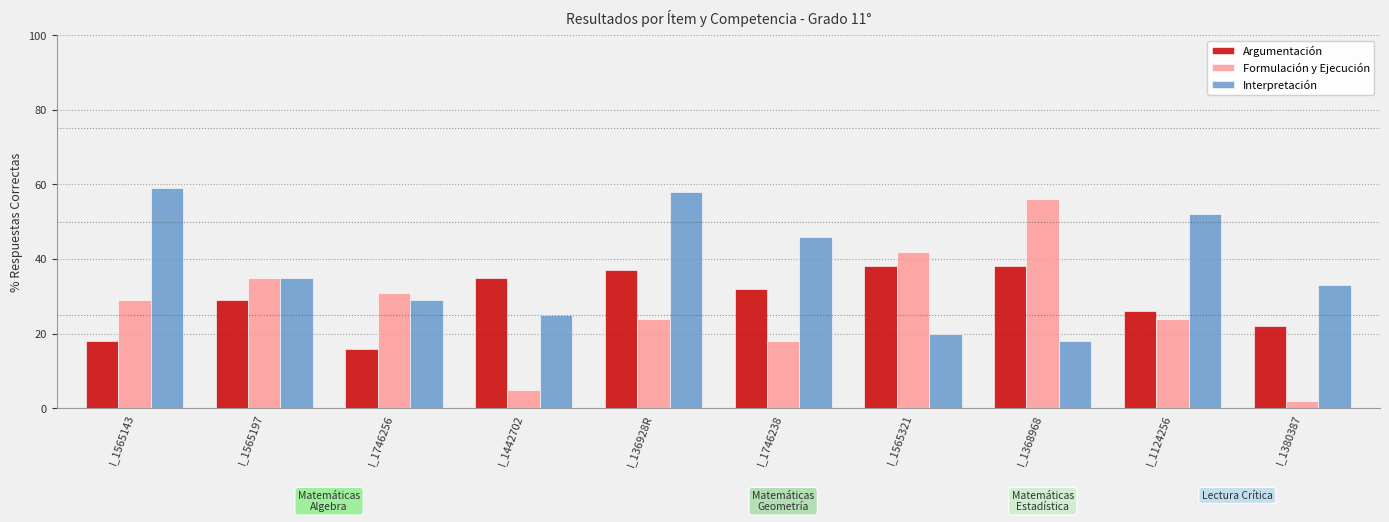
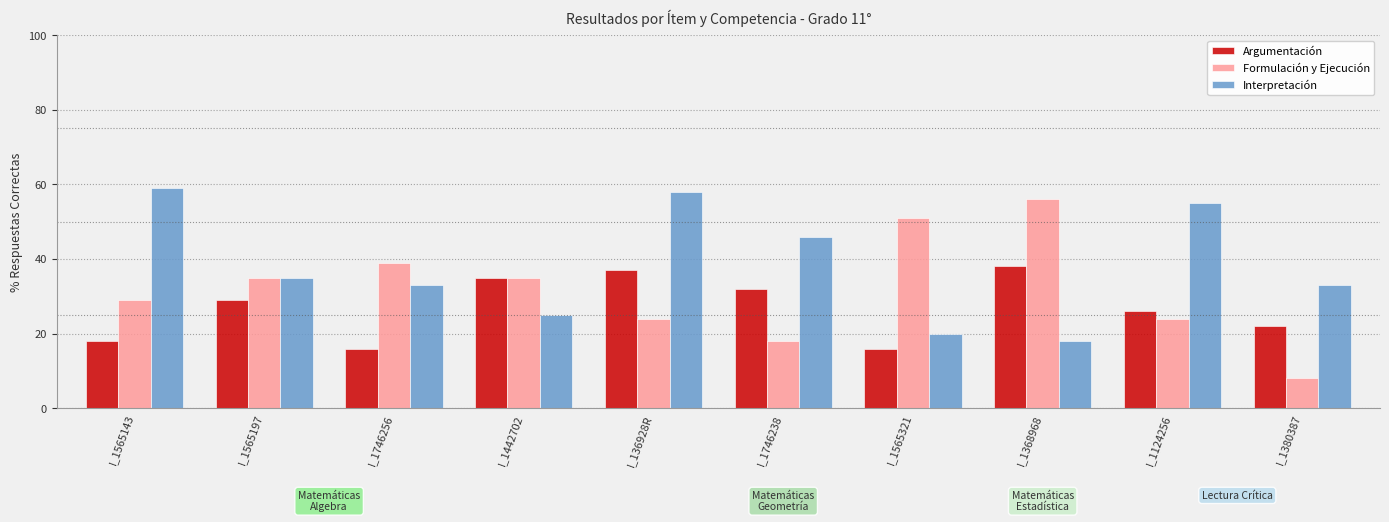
Formulación y Ejecución, I_1746256: 31 -> 39
Interpretación, I_1746256: 29 -> 33
Formulación y Ejecución, I_1442702: 5 -> 35
Argumentación, I_1565321: 38 -> 16
Formulación y Ejecución, I_1565321: 42 -> 51
Interpretación, I_1124256: 52 -> 55
Formulación y Ejecución, I_1380387: 2 -> 8
